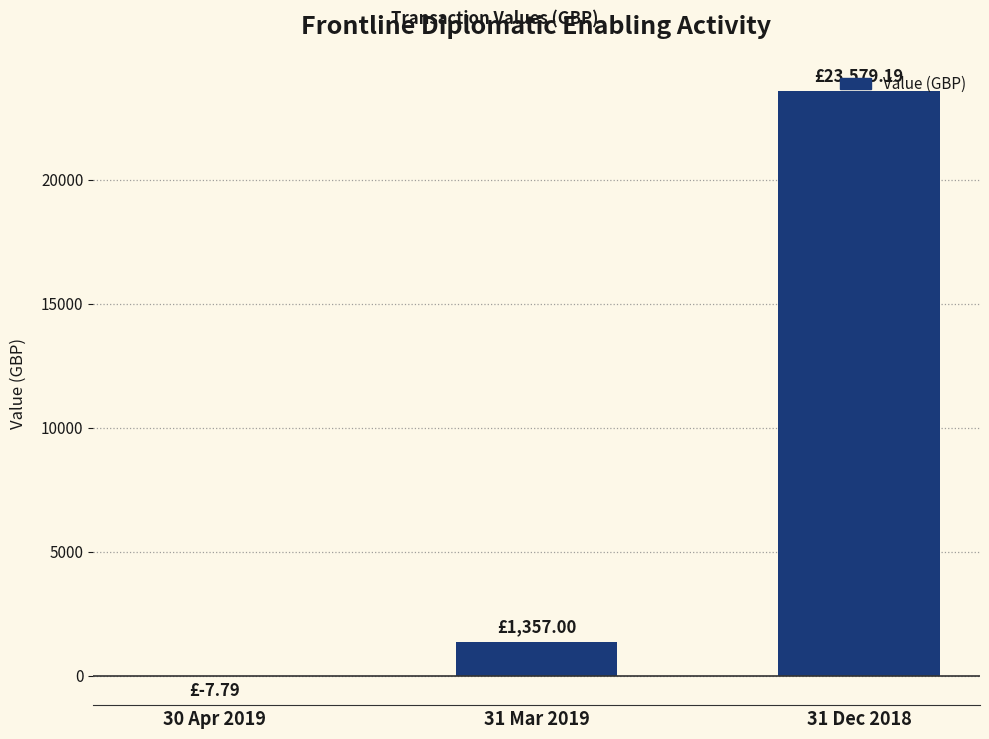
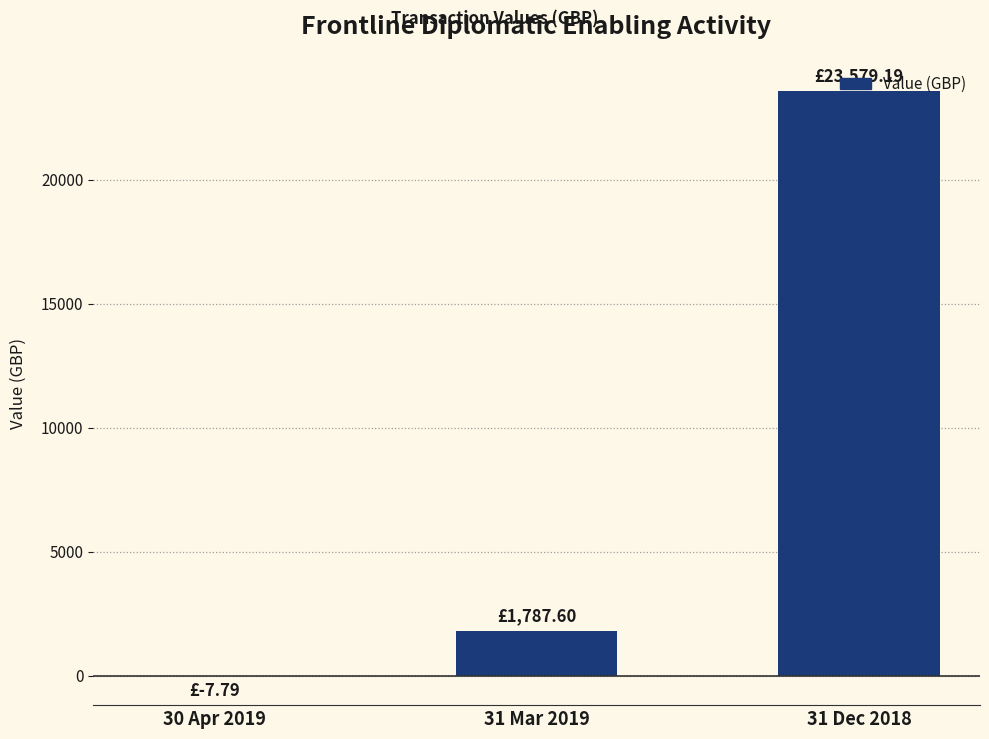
31 Mar 2019: £1,357.00 -> £1,787.60
